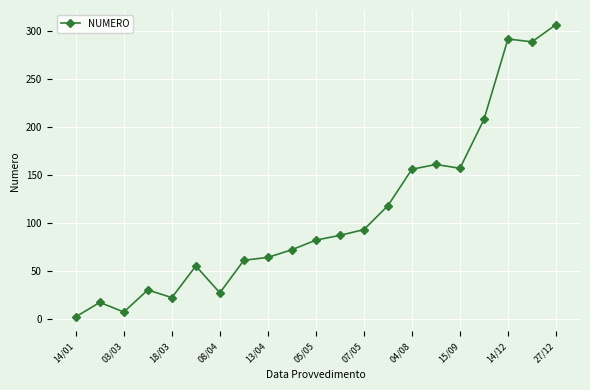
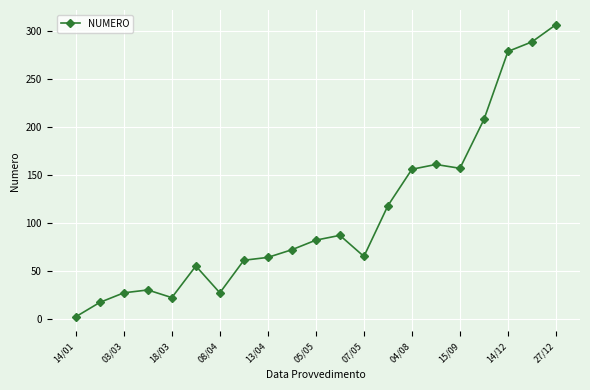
03/03: 10 -> 30
07/05: 90 -> 70
14/12: 290 -> 280
